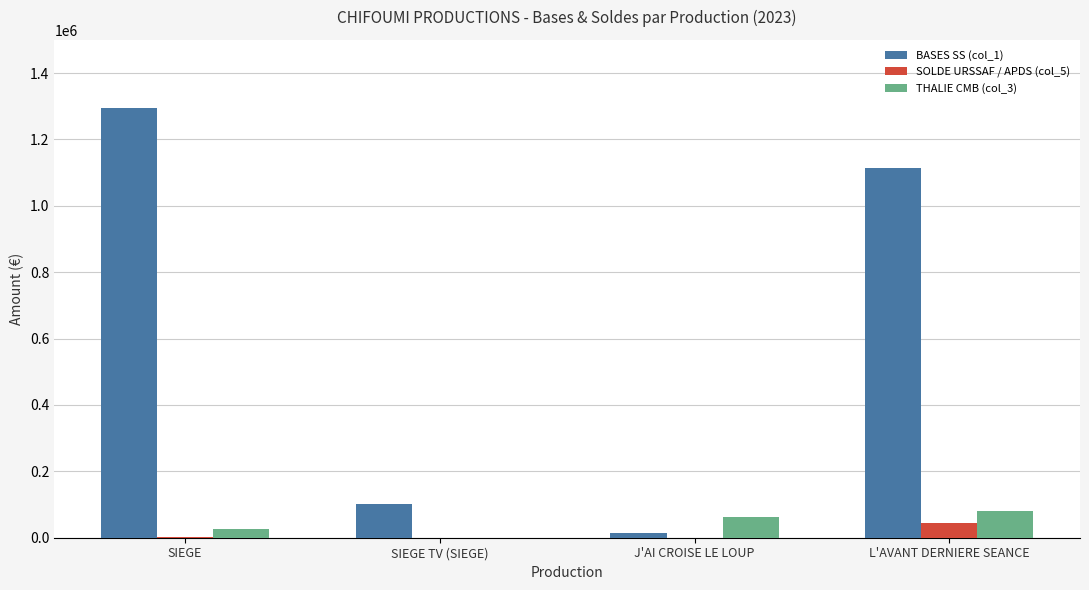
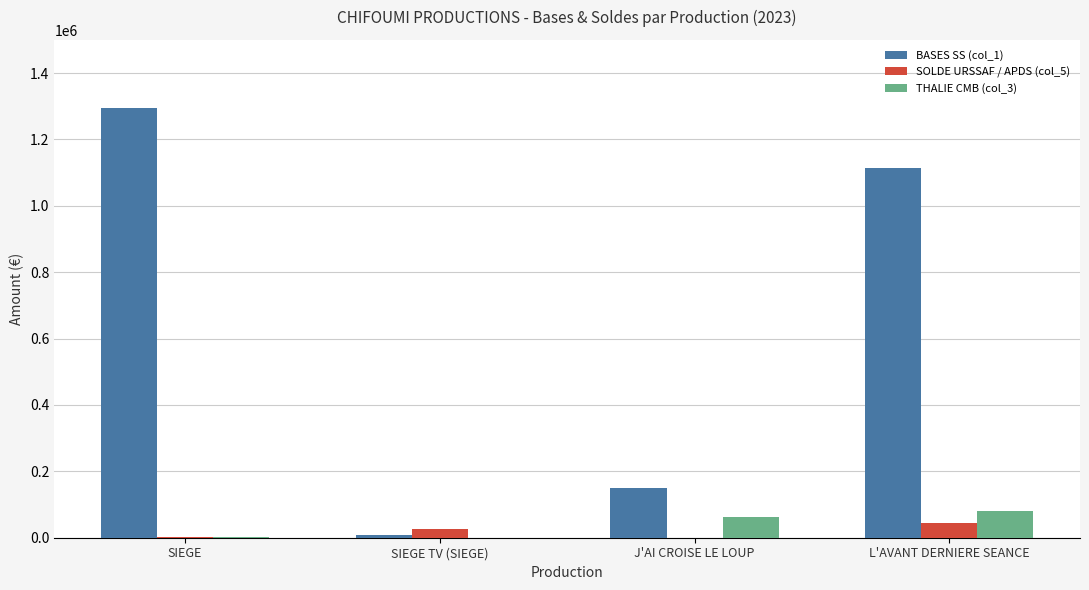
THALIE CMB (col_3), SIEGE: 30000 -> 0
BASES SS (col_1), SIEGE TV (SIEGE): 100000 -> 10000
SOLDE URSSAF / APDS (col_5), SIEGE TV (SIEGE): 0 -> 30000
BASES SS (col_1), J'AI CROISE LE LOUP: 10000 -> 150000
